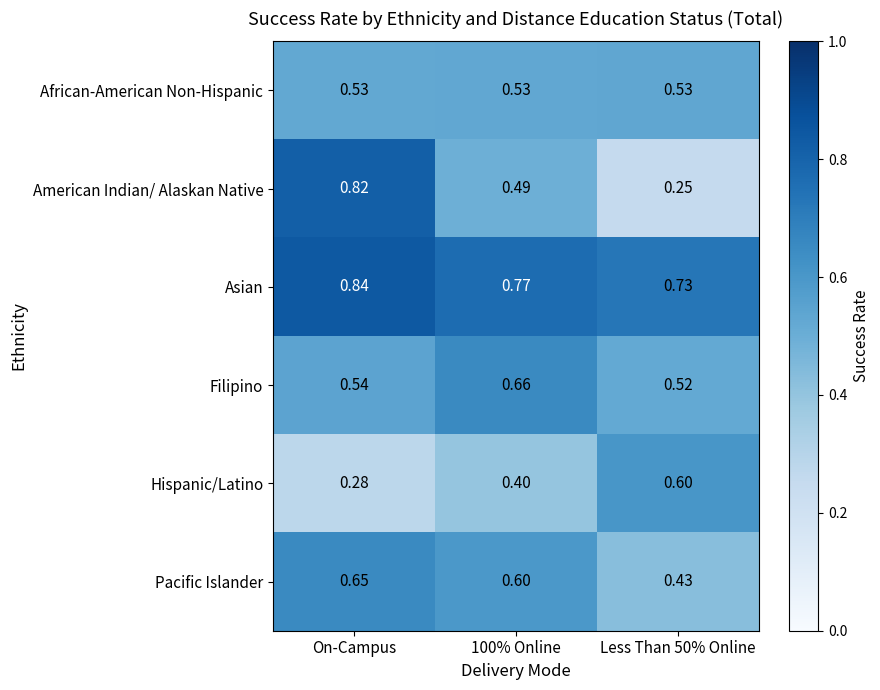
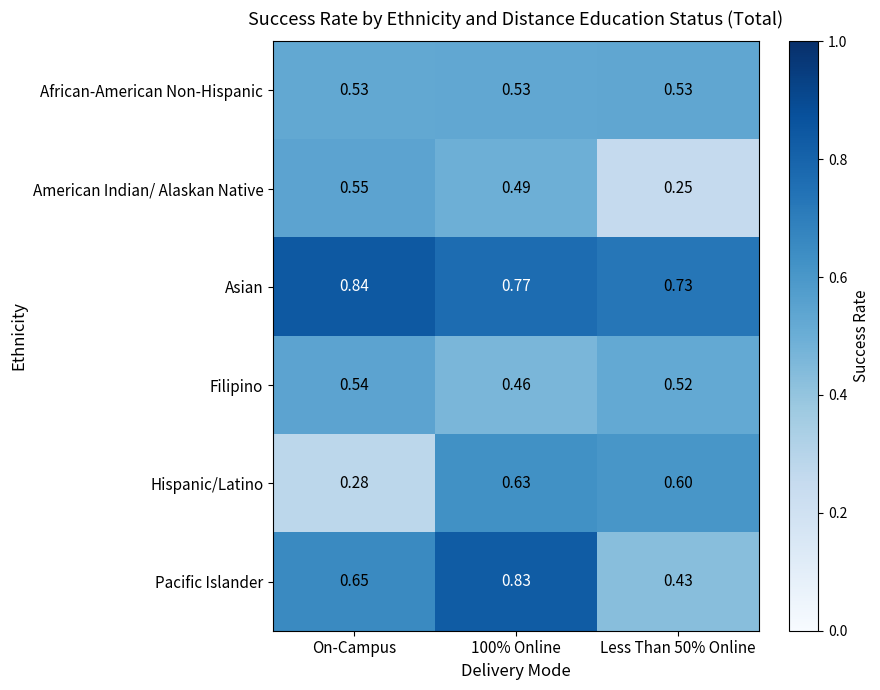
American Indian/ Alaskan Native, On-Campus: 0.82 -> 0.55
Filipino, 100% Online: 0.66 -> 0.46
Hispanic/Latino, 100% Online: 0.40 -> 0.63
Pacific Islander, 100% Online: 0.60 -> 0.83
